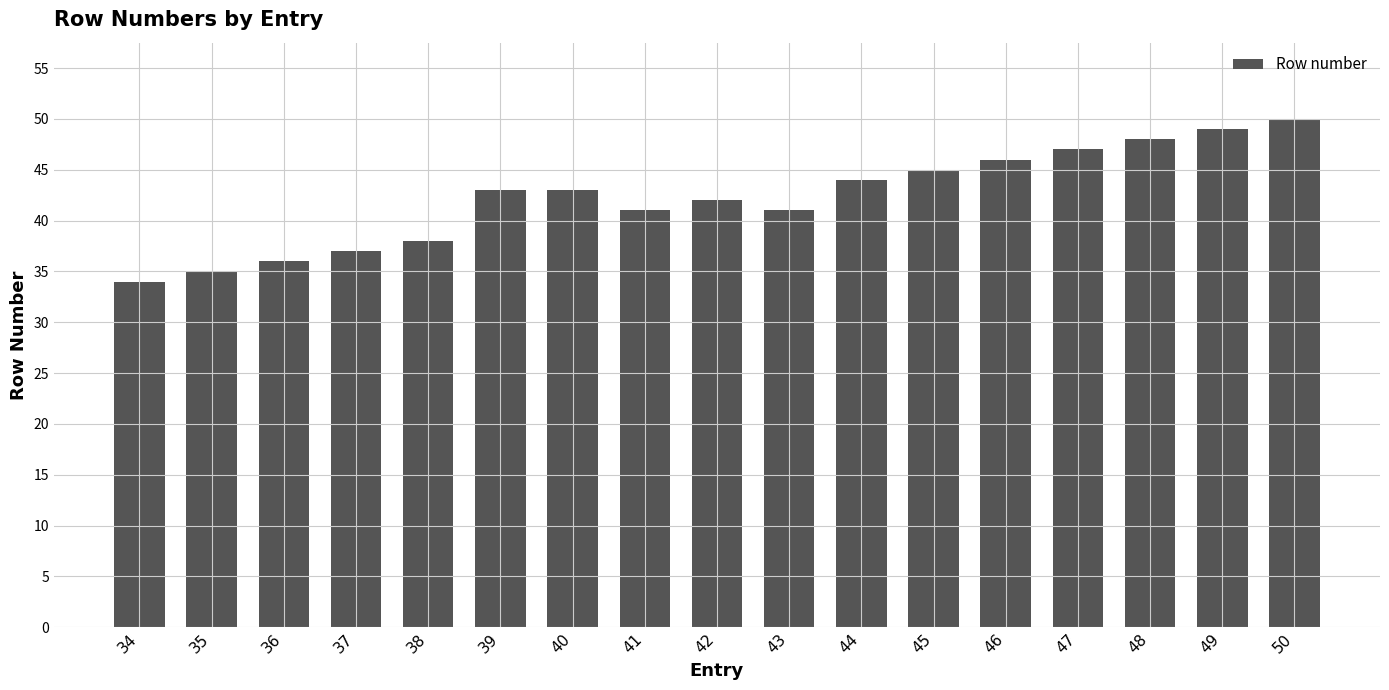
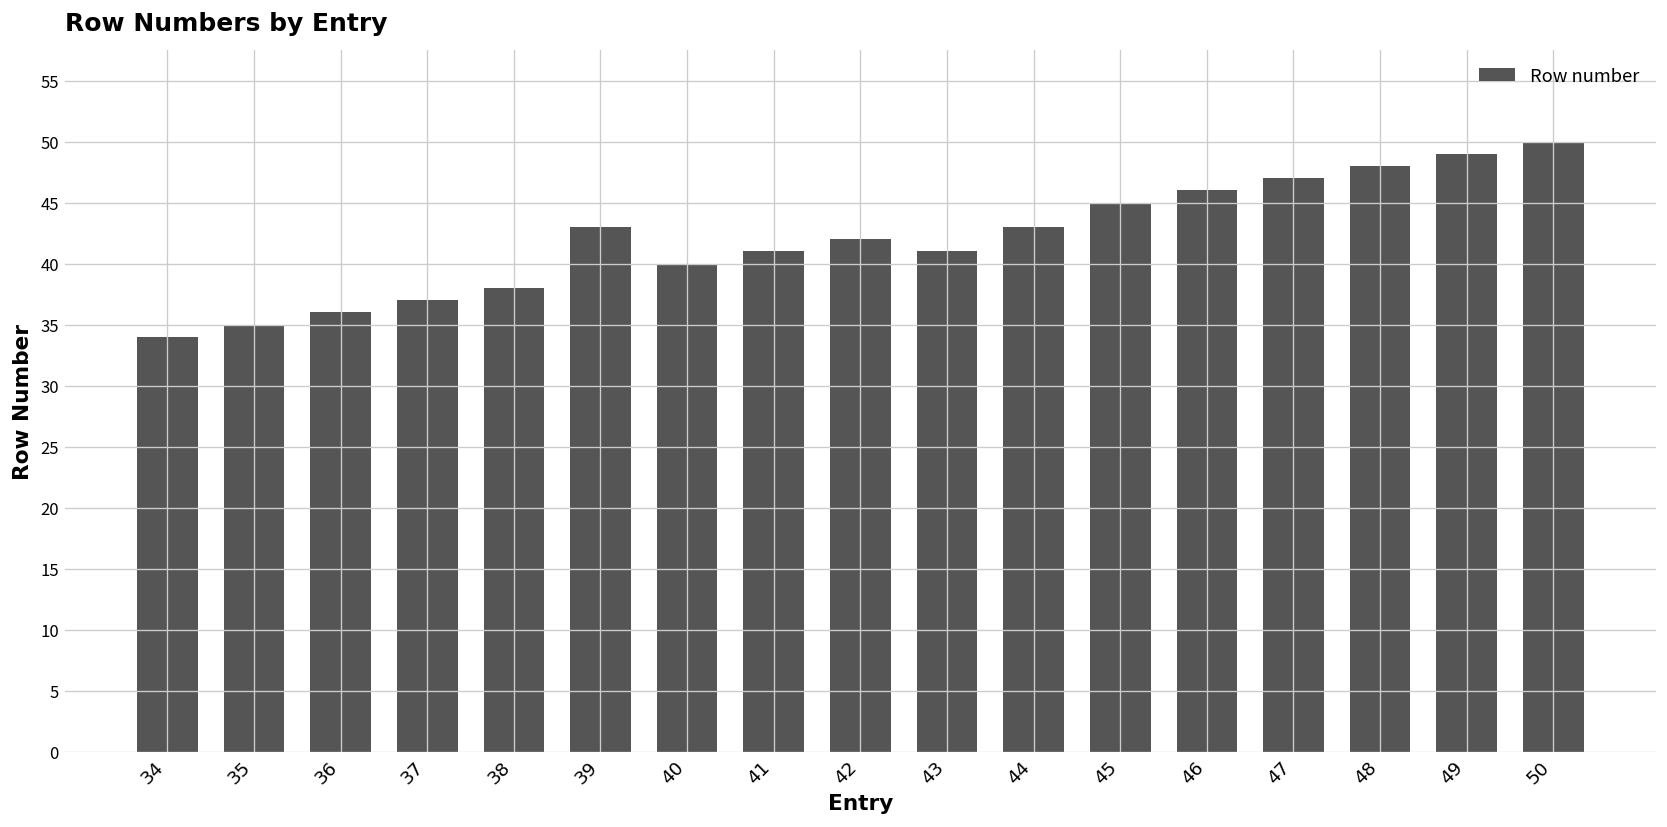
40: 43 -> 40
44: 44 -> 43
